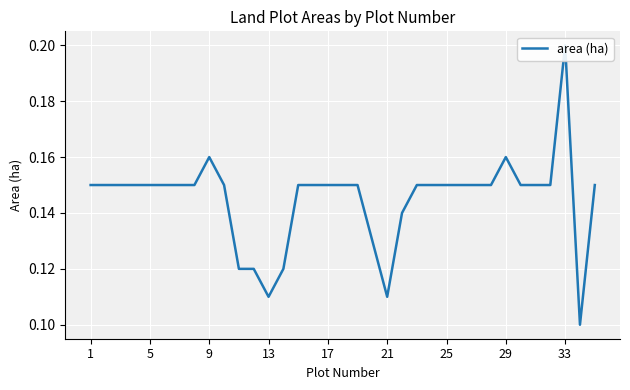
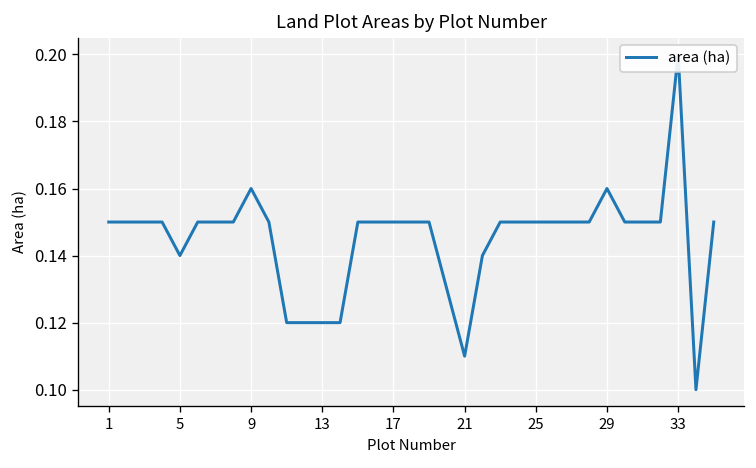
5: 0.15 -> 0.14
13: 0.11 -> 0.12
